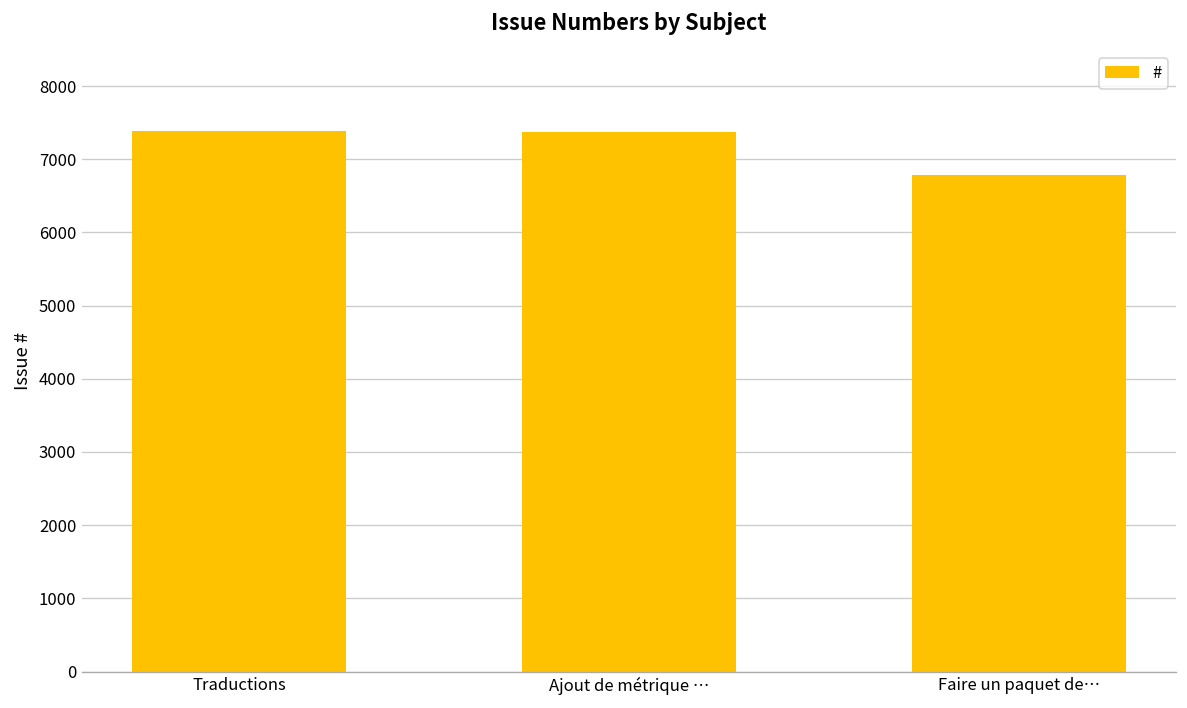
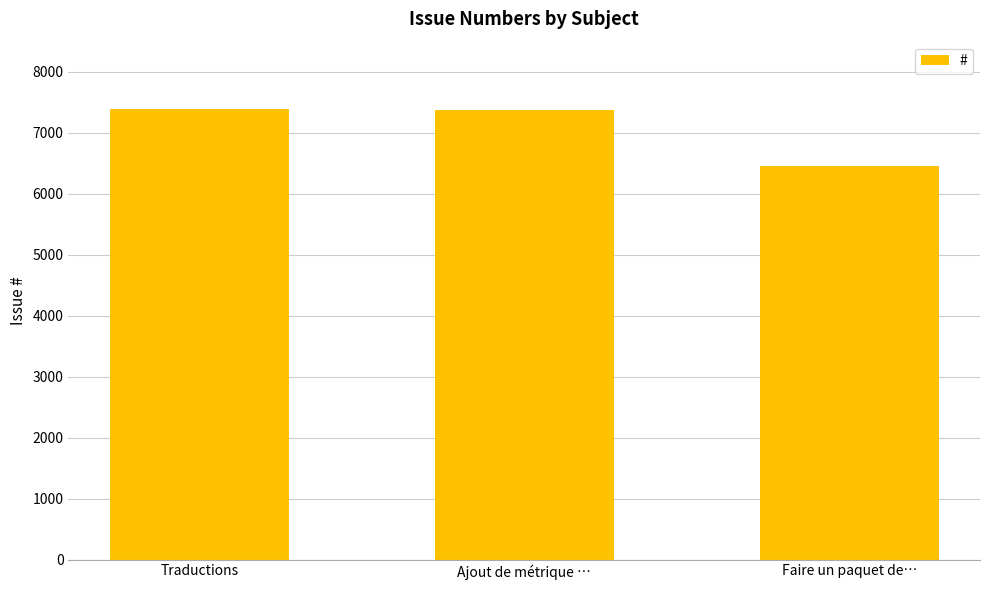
Faire un paquet de…: 6800 -> 6500
